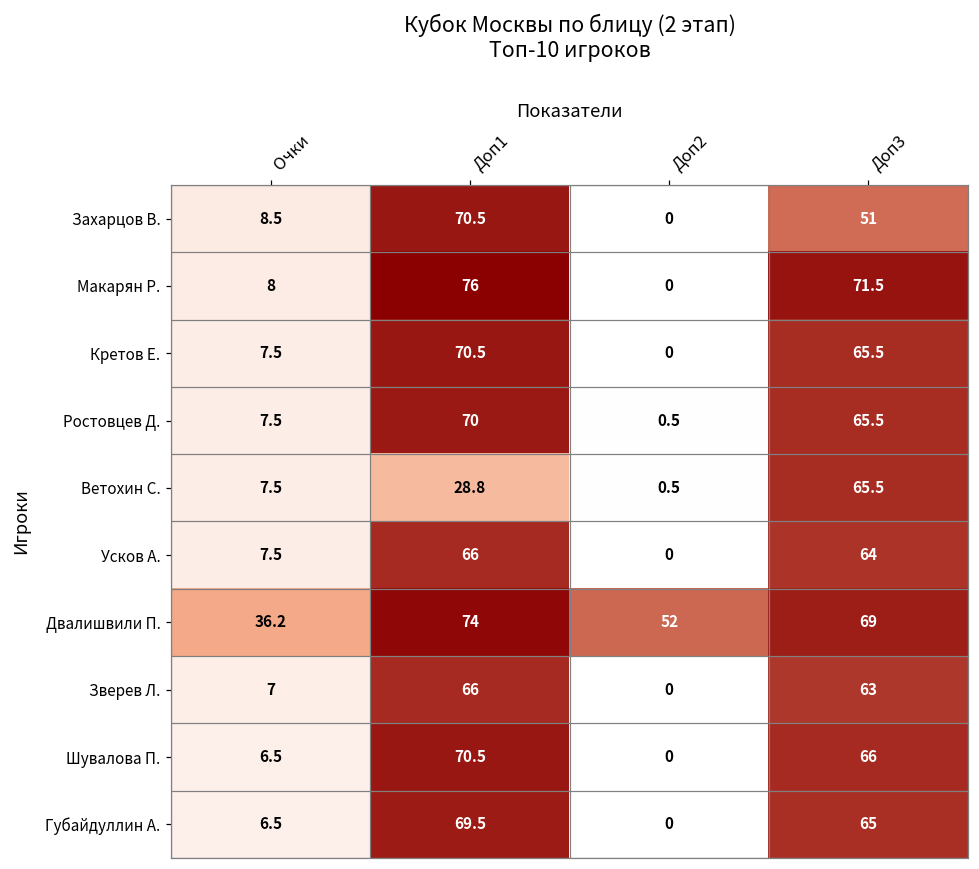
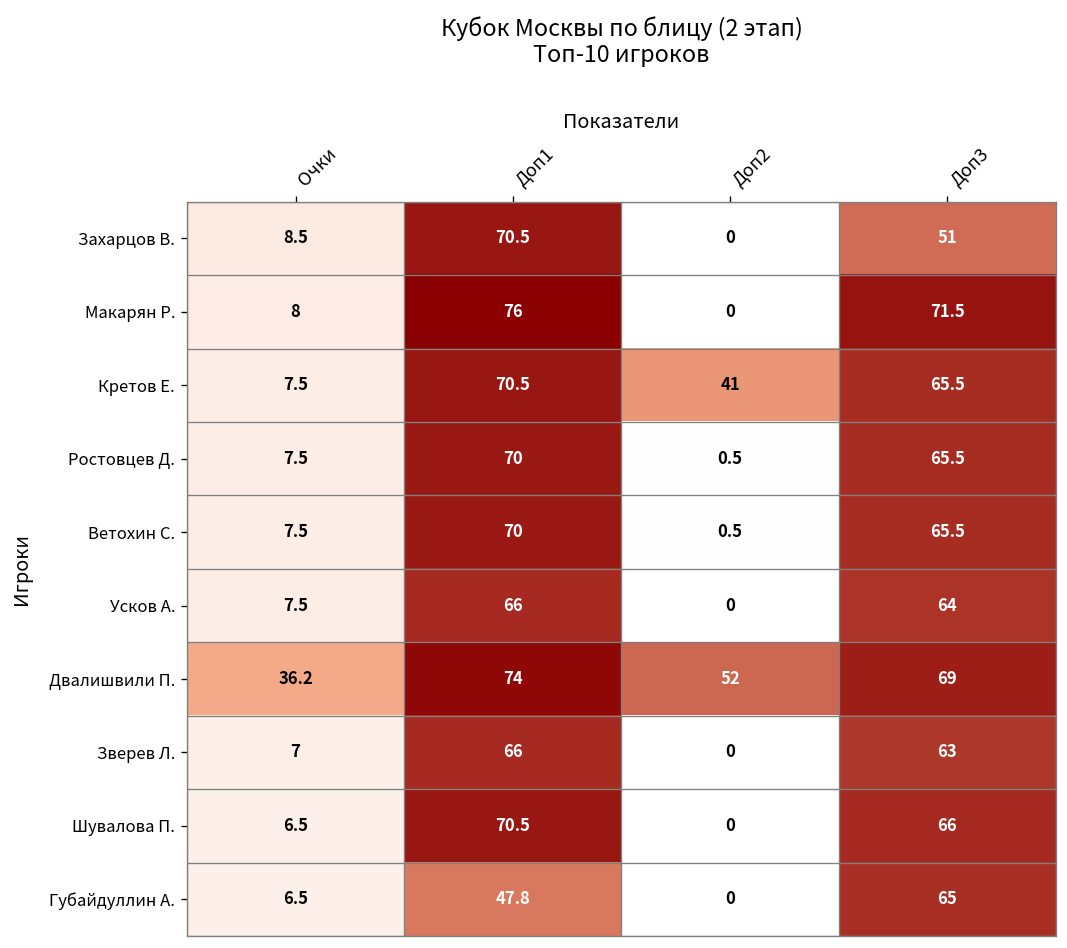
Кретов Е., Доп2: 0 -> 41
Ветохин С., Доп1: 28.8 -> 70
Губайдуллин А., Доп1: 69.5 -> 47.8
